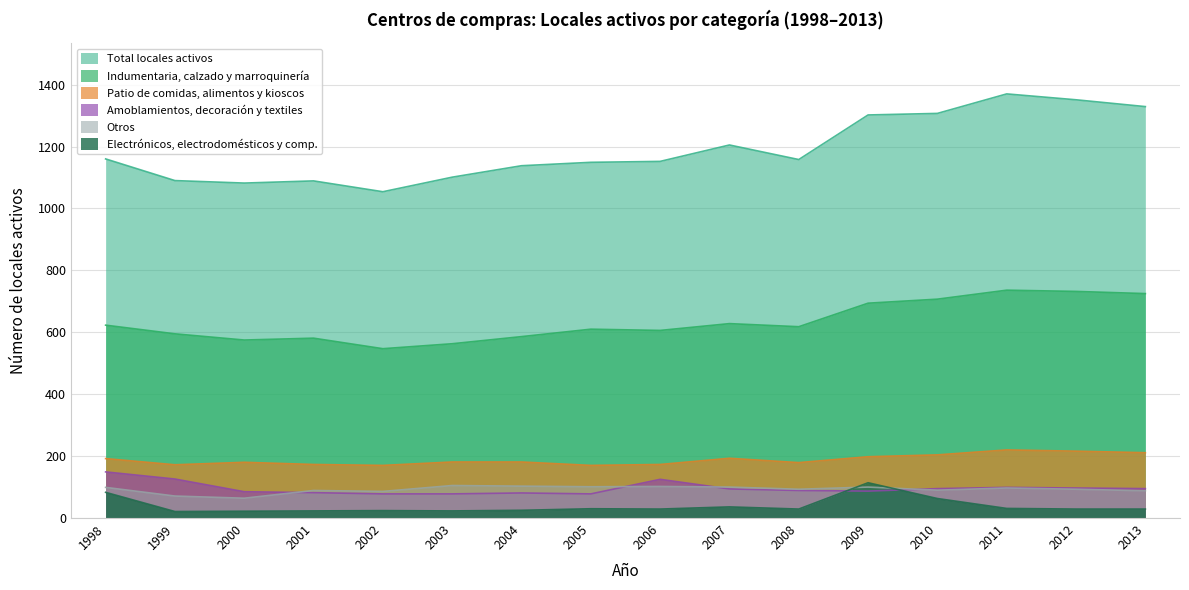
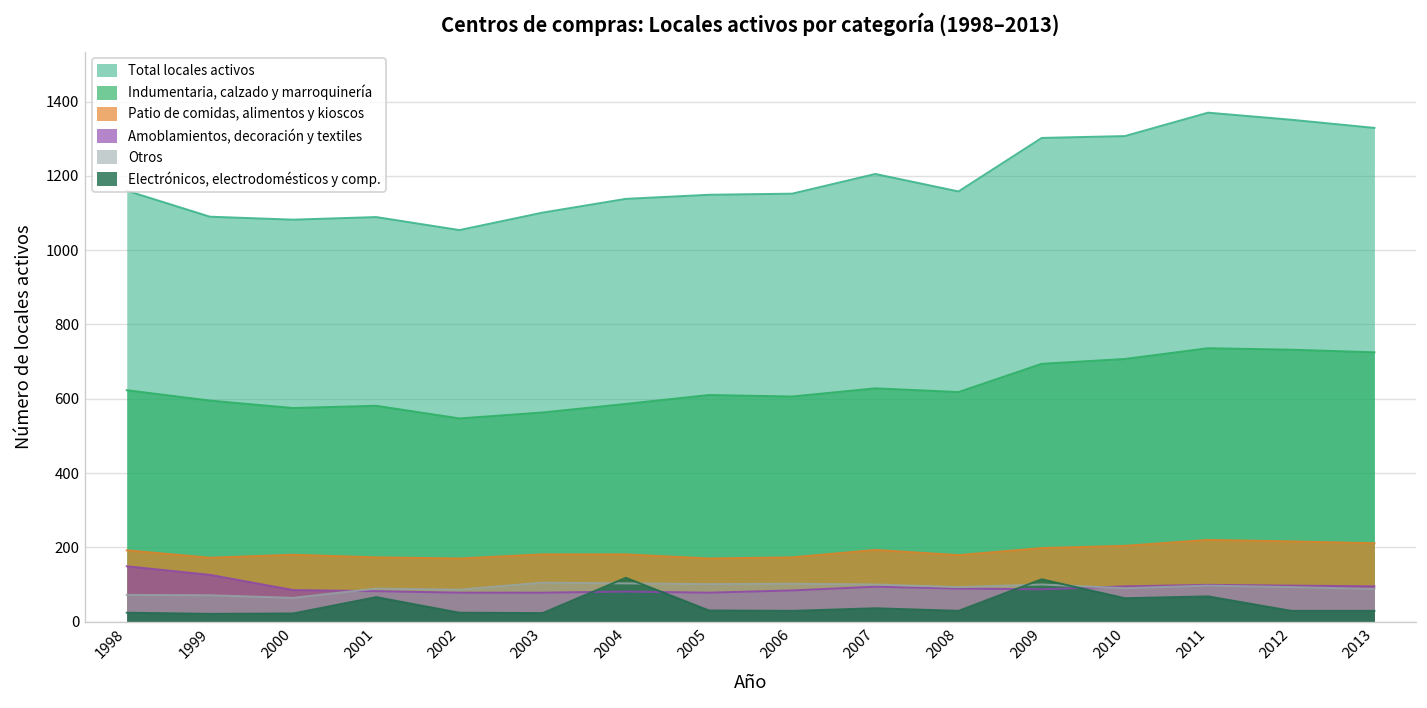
Otros, 1998: 100 -> 70
Electrónicos, electrodomésticos y comp., 1998: 80 -> 20
Electrónicos, electrodomésticos y comp., 2001: 20 -> 70
Electrónicos, electrodomésticos y comp., 2004: 30 -> 120
Amoblamientos, decoración y textiles, 2006: 130 -> 80
Electrónicos, electrodomésticos y comp., 2011: 30 -> 70
